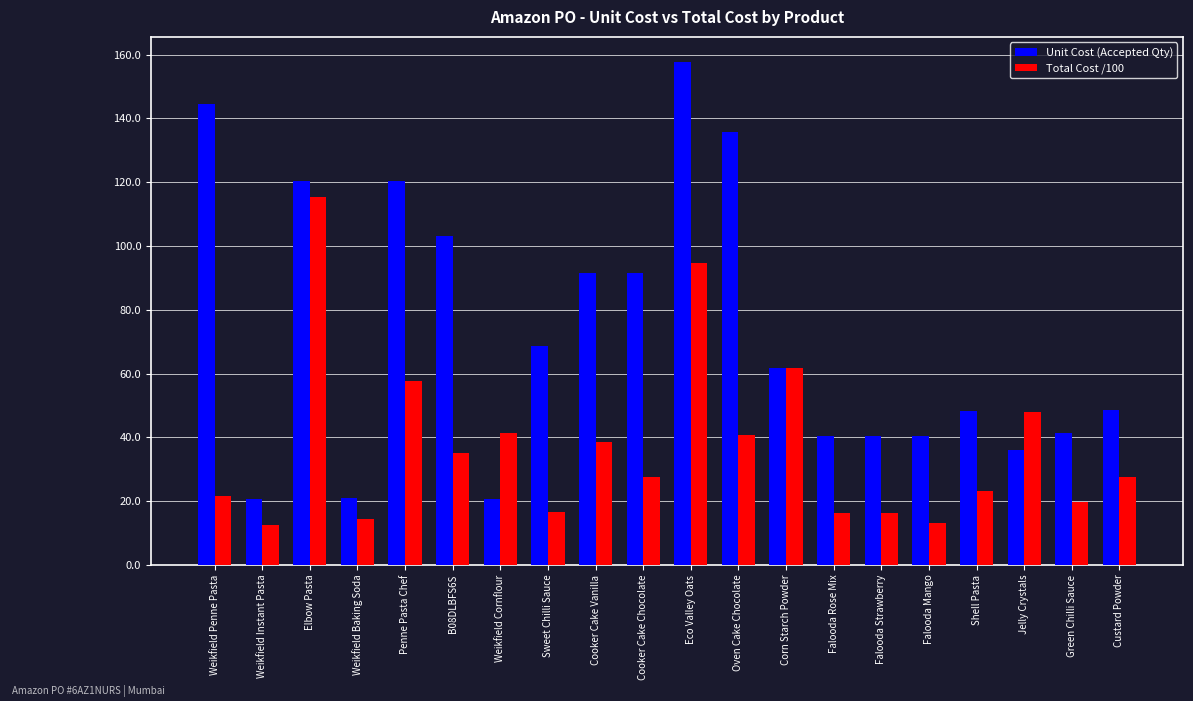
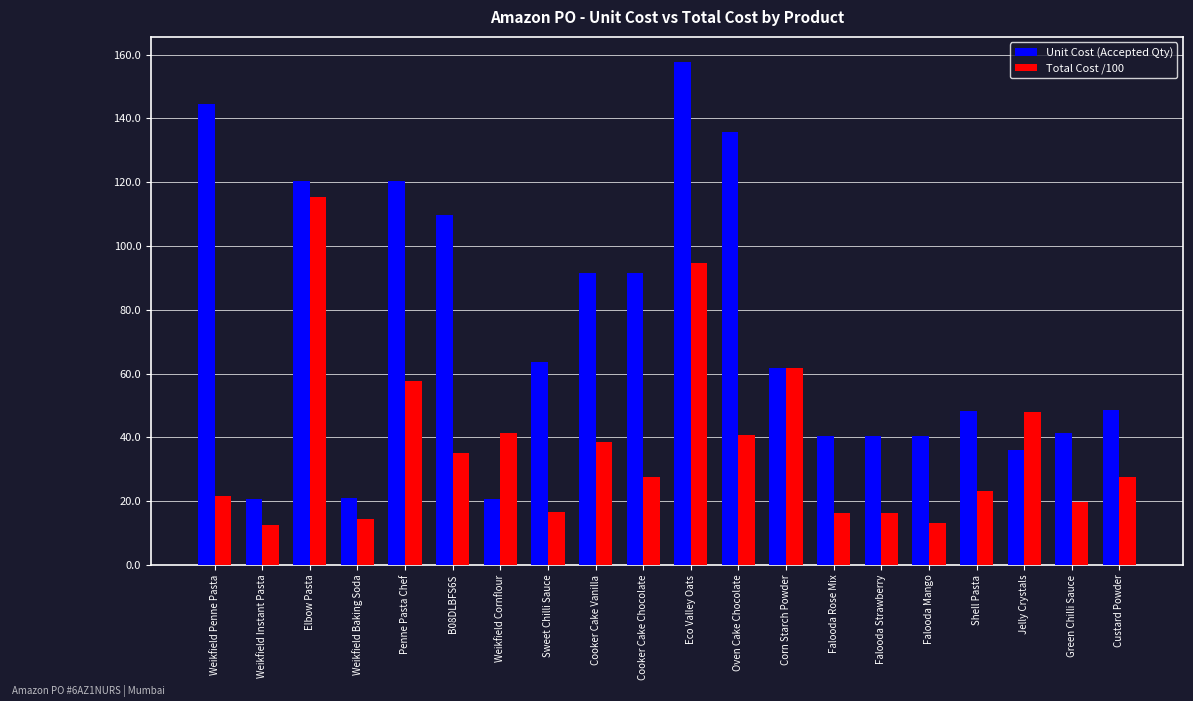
Unit Cost (Accepted Qty), B08DLBFS6S: 103 -> 110
Unit Cost (Accepted Qty), Sweet Chilli Sauce: 69 -> 64
